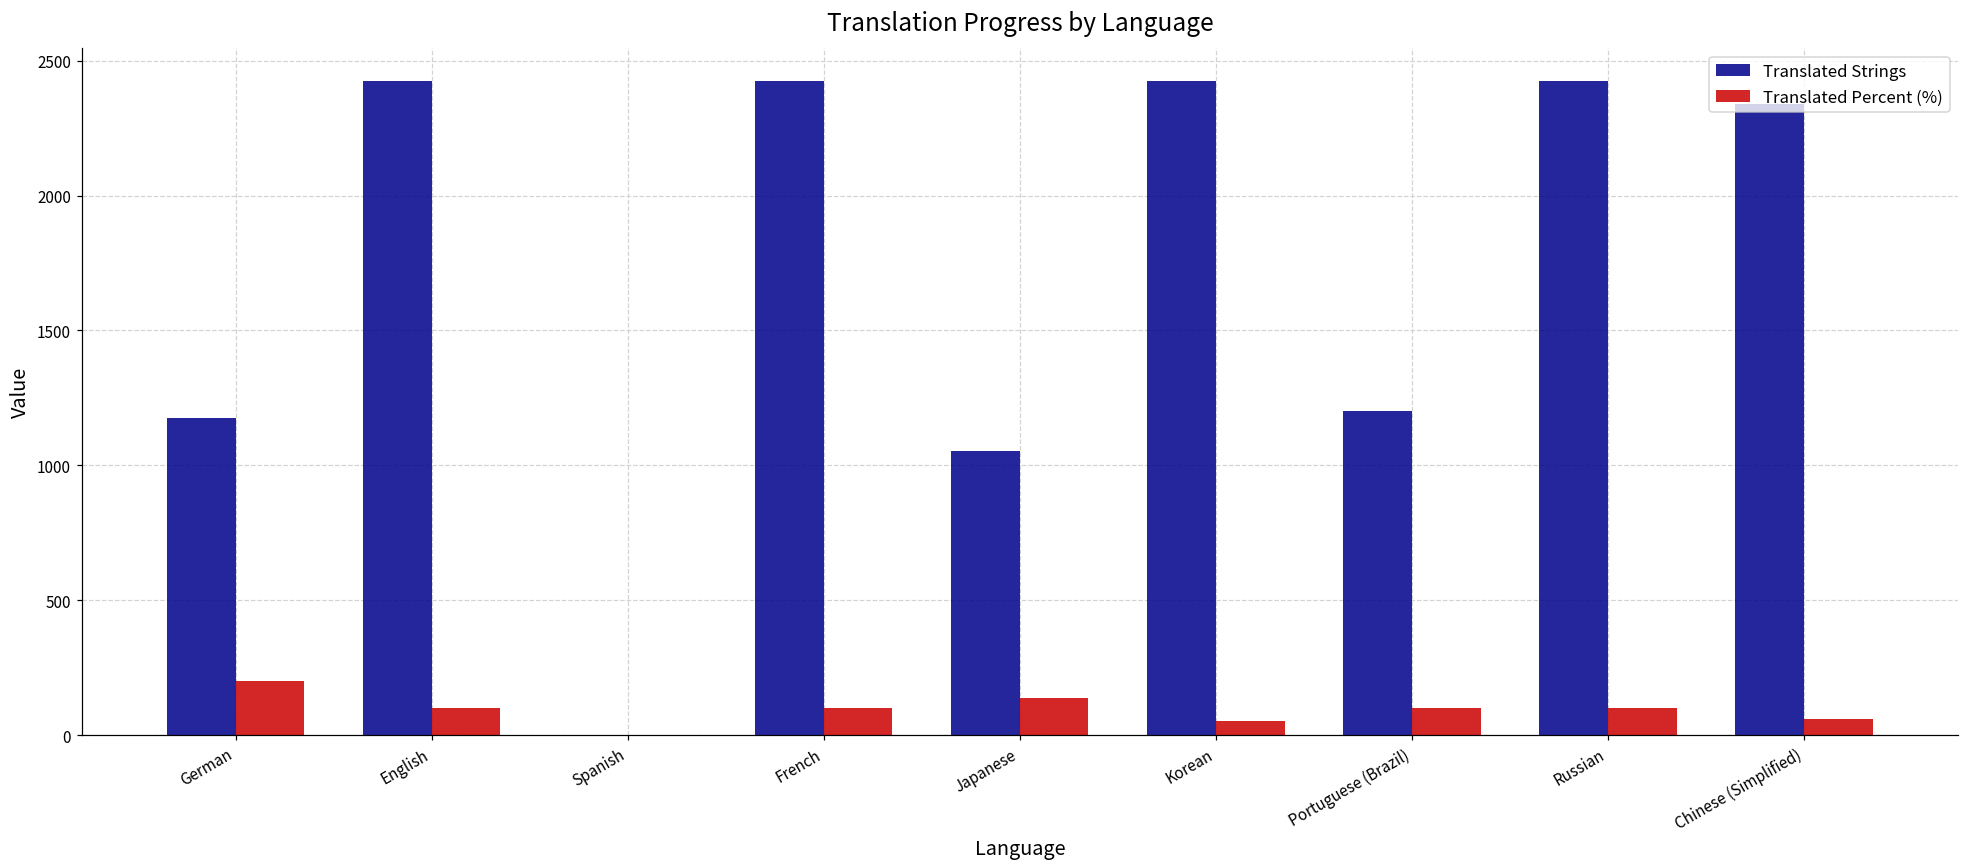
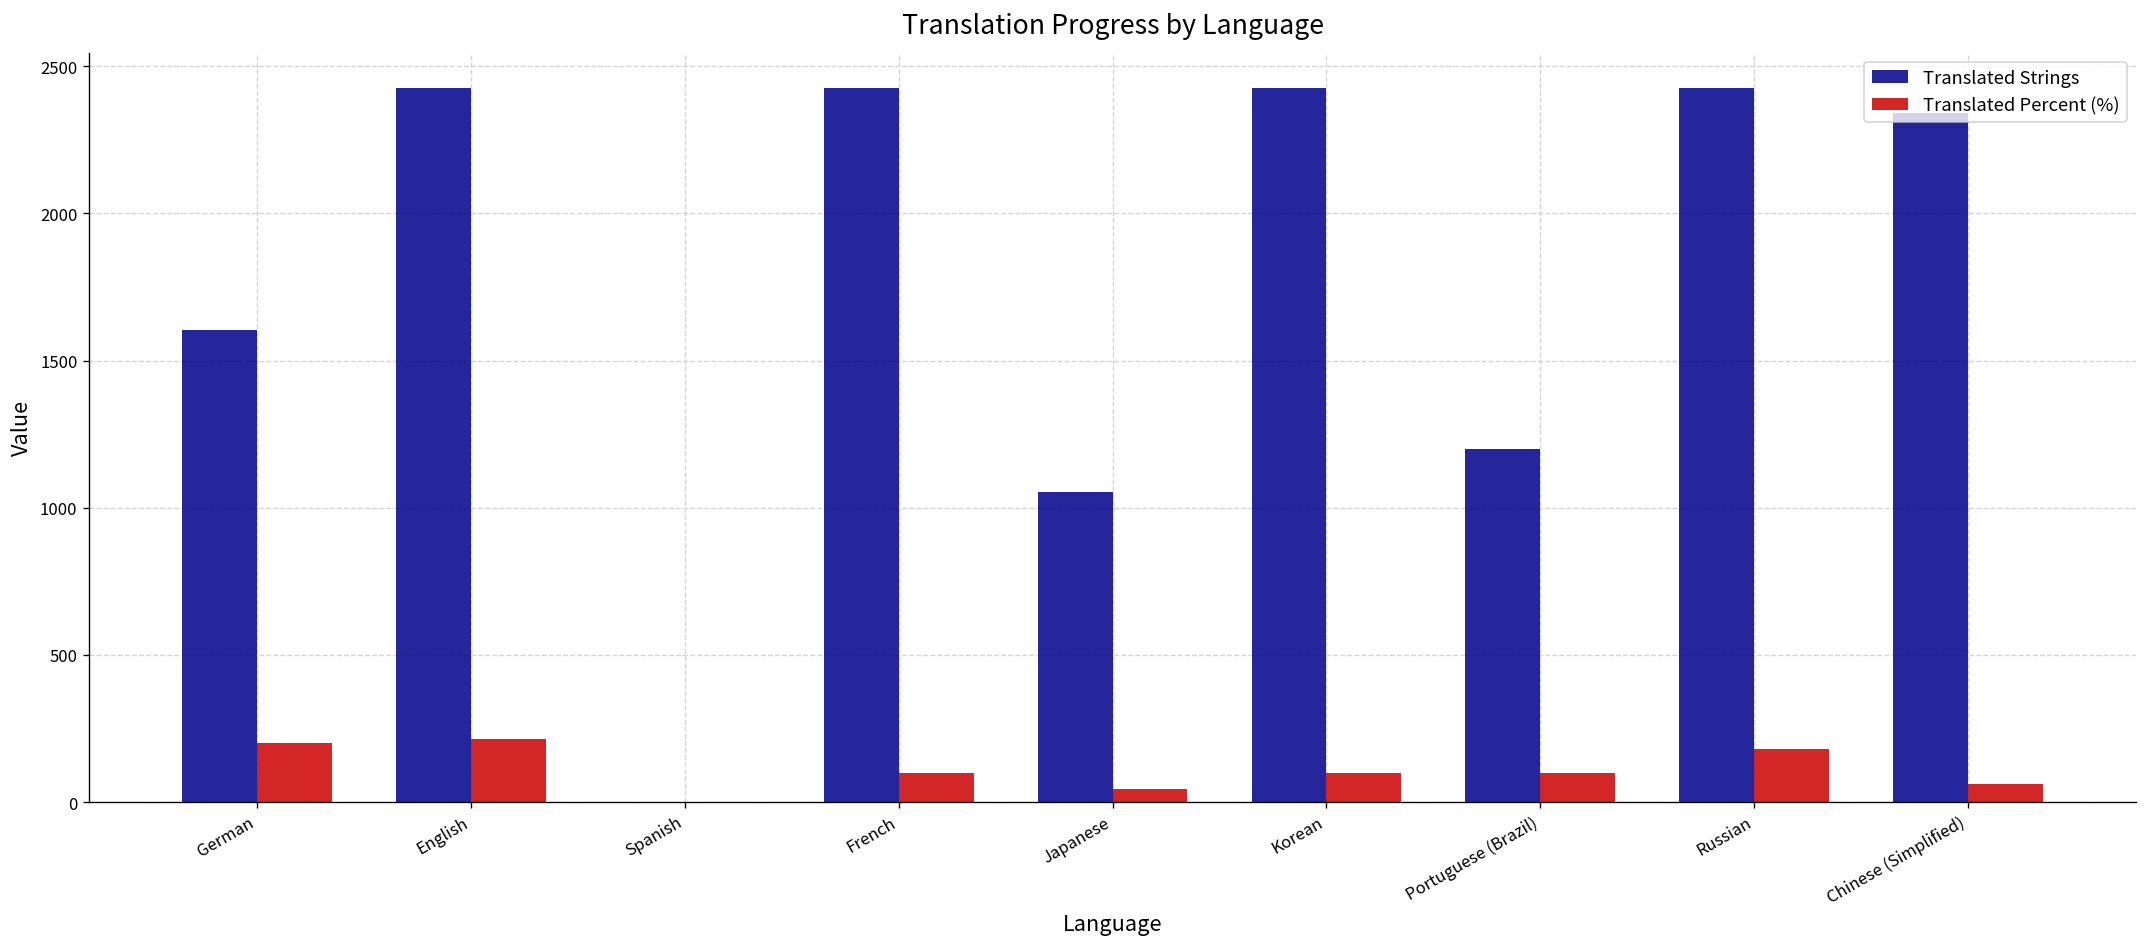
Translated Strings, German: 1180 -> 1610
Translated Percent (%), English: 100 -> 220
Translated Percent (%), Japanese: 140 -> 50
Translated Percent (%), Korean: 50 -> 100
Translated Percent (%), Russian: 100 -> 180
